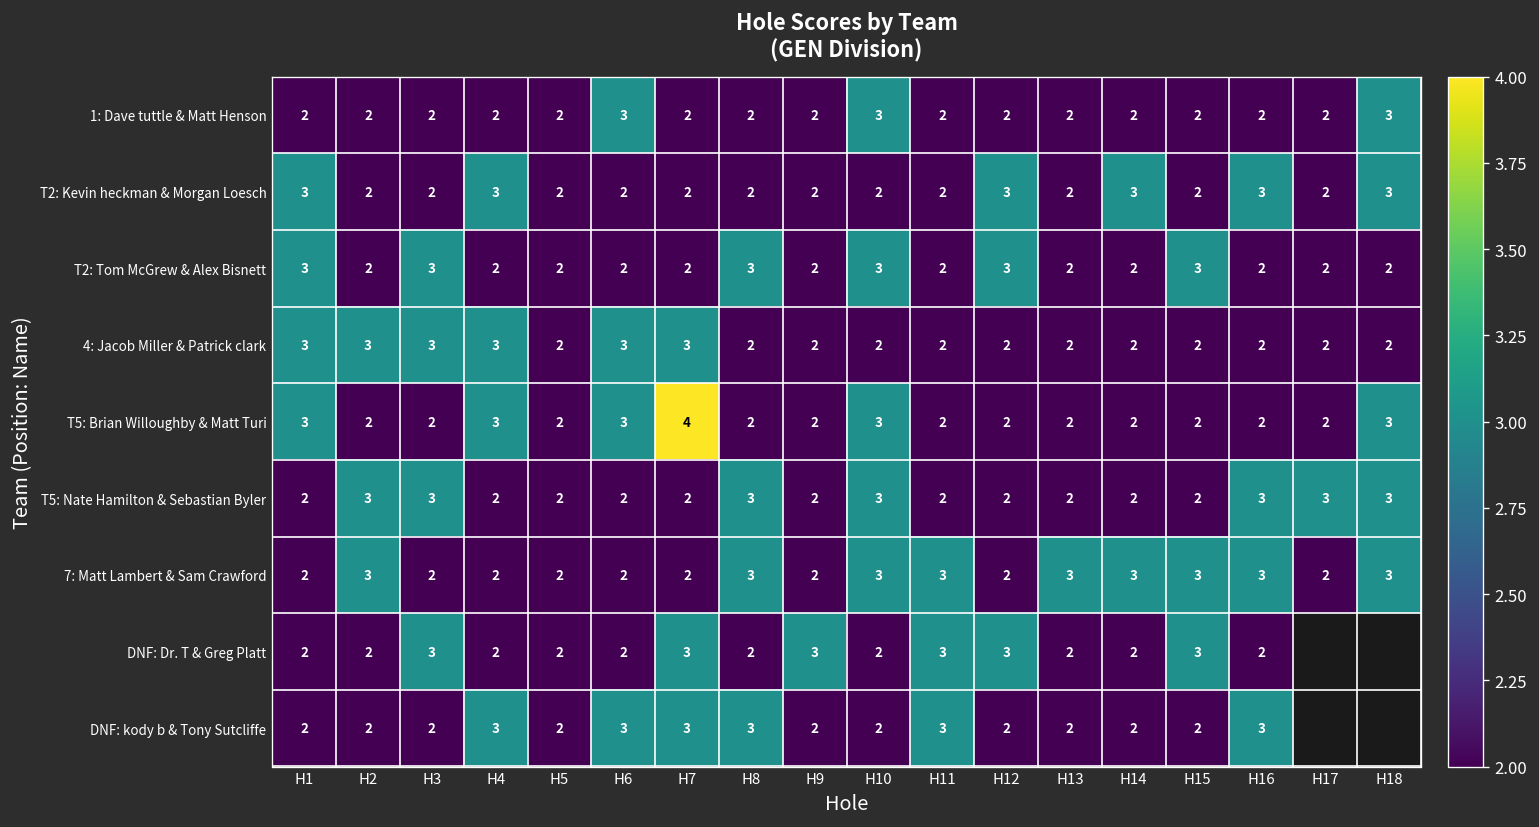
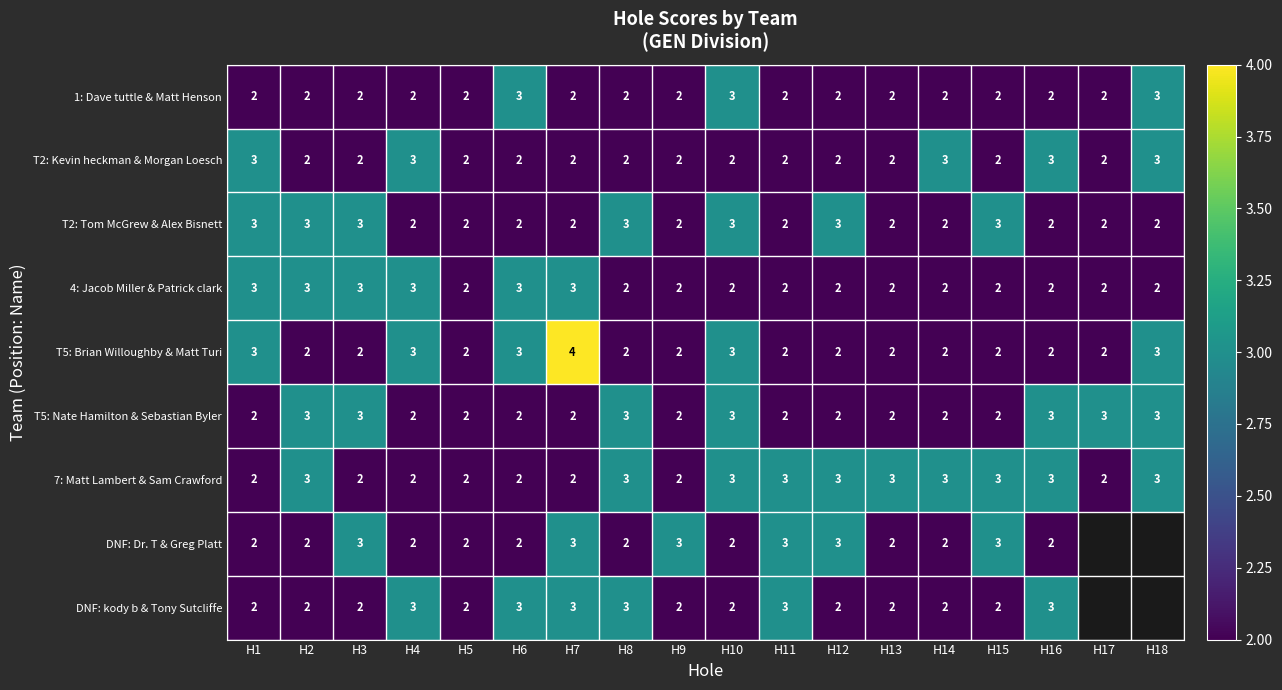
T2: Kevin heckman & Morgan Loesch, H12: 3 -> 2
T2: Tom McGrew & Alex Bisnett, H2: 2 -> 3
7: Matt Lambert & Sam Crawford, H12: 2 -> 3
